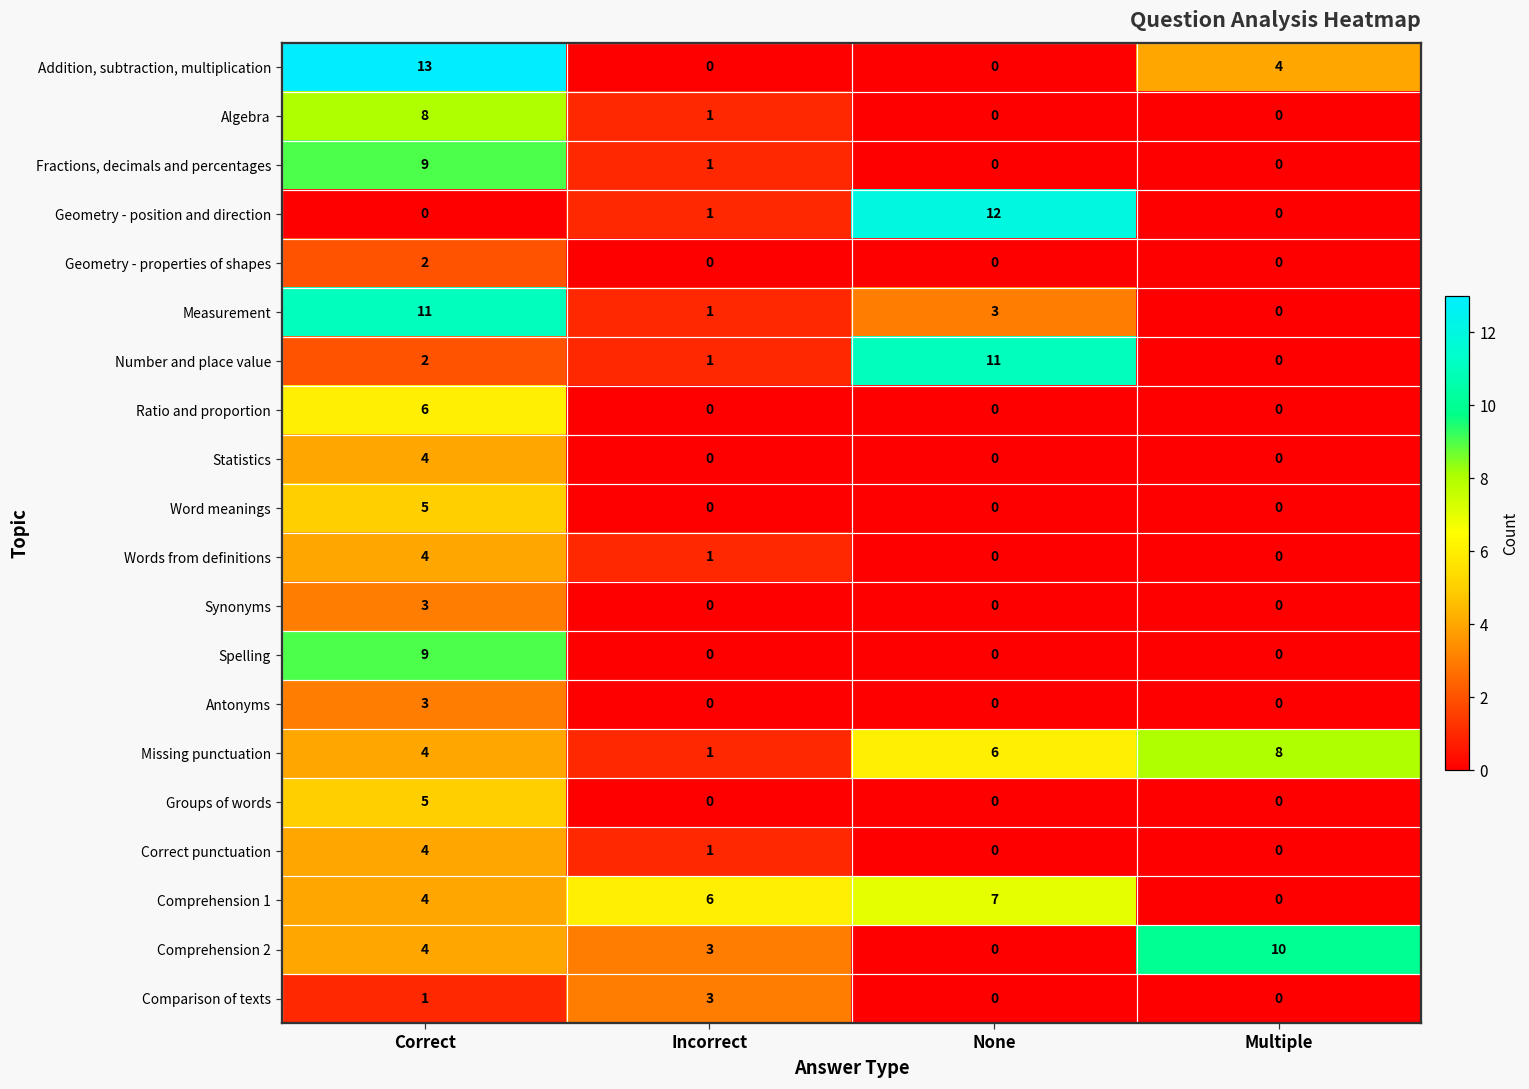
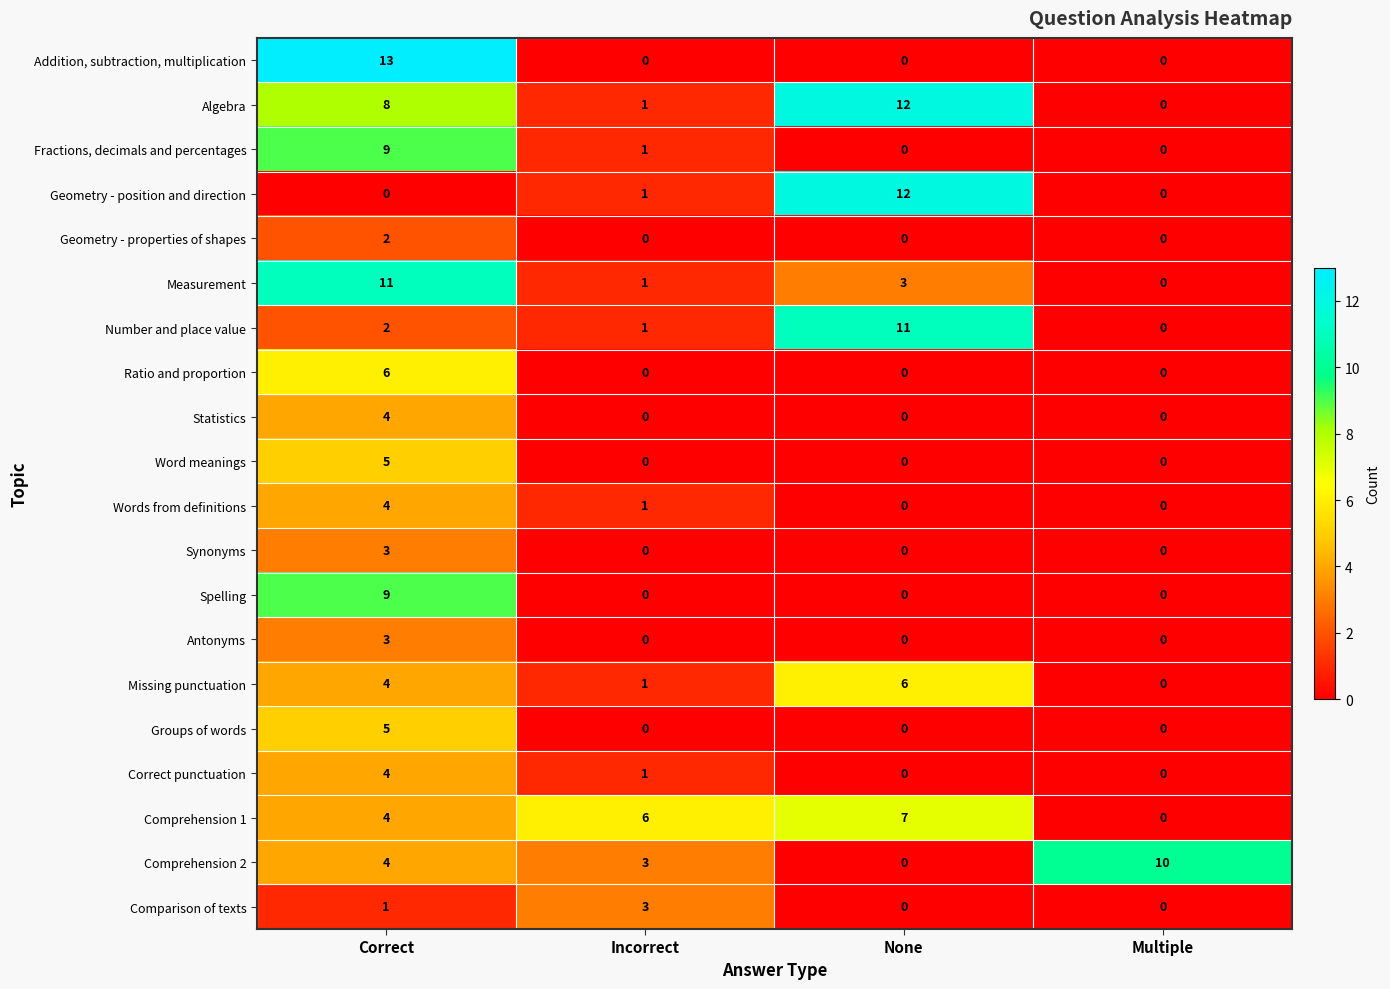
Addition, subtraction, multiplication, Multiple: 4 -> 0
Algebra, None: 0 -> 12
Missing punctuation, Multiple: 8 -> 0
